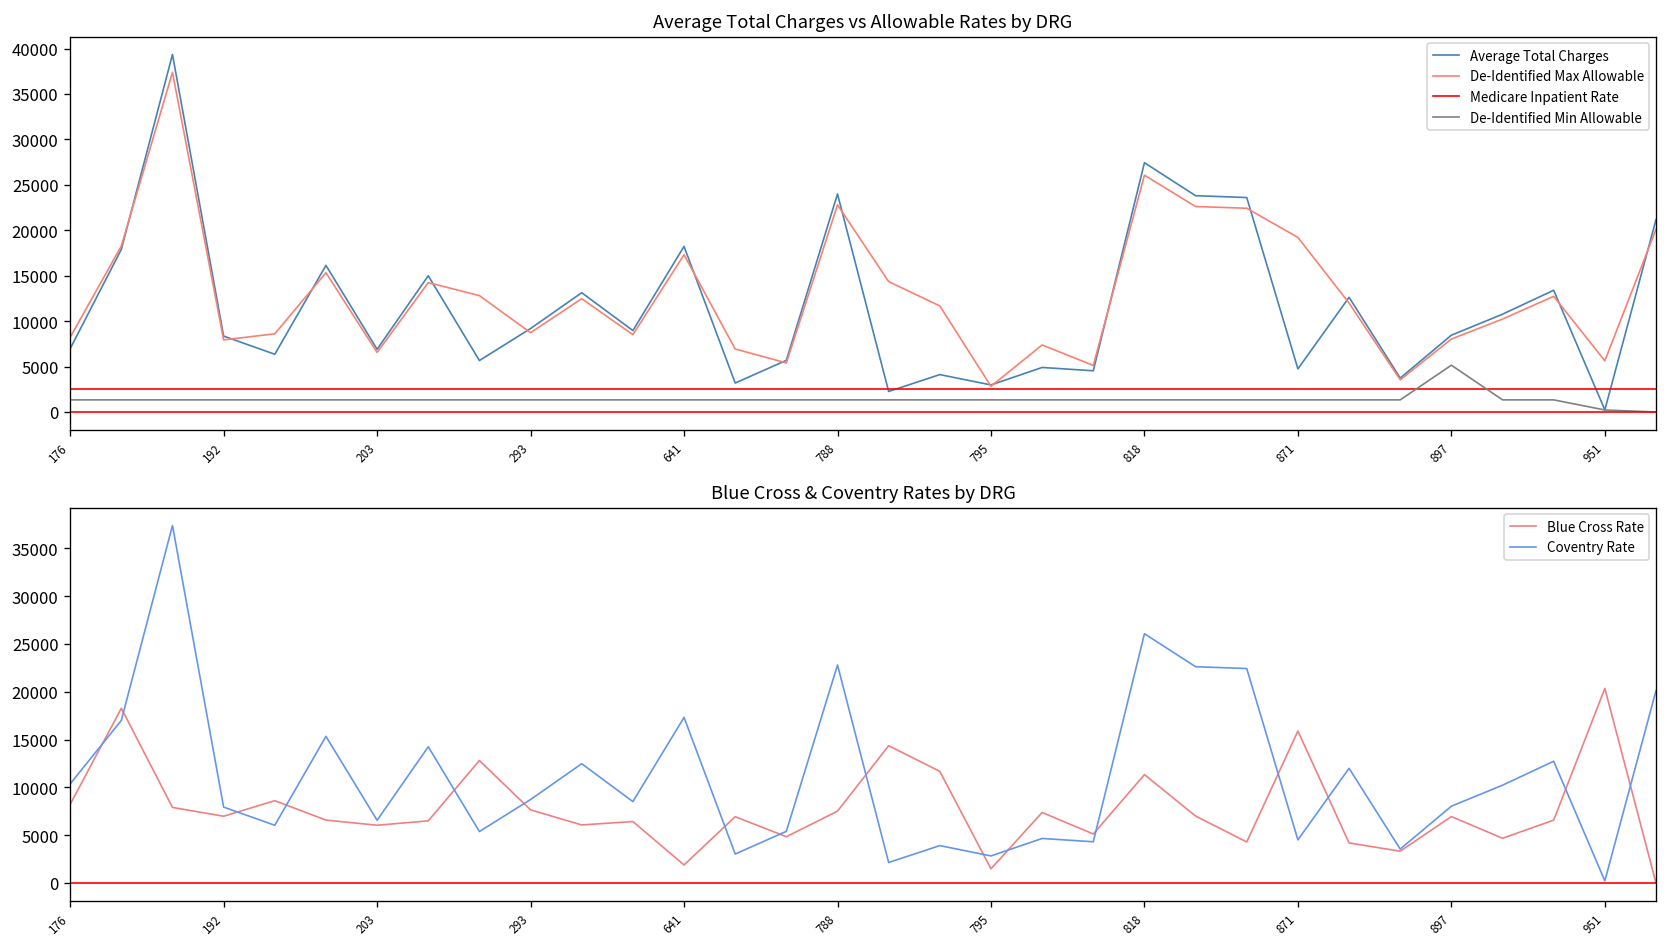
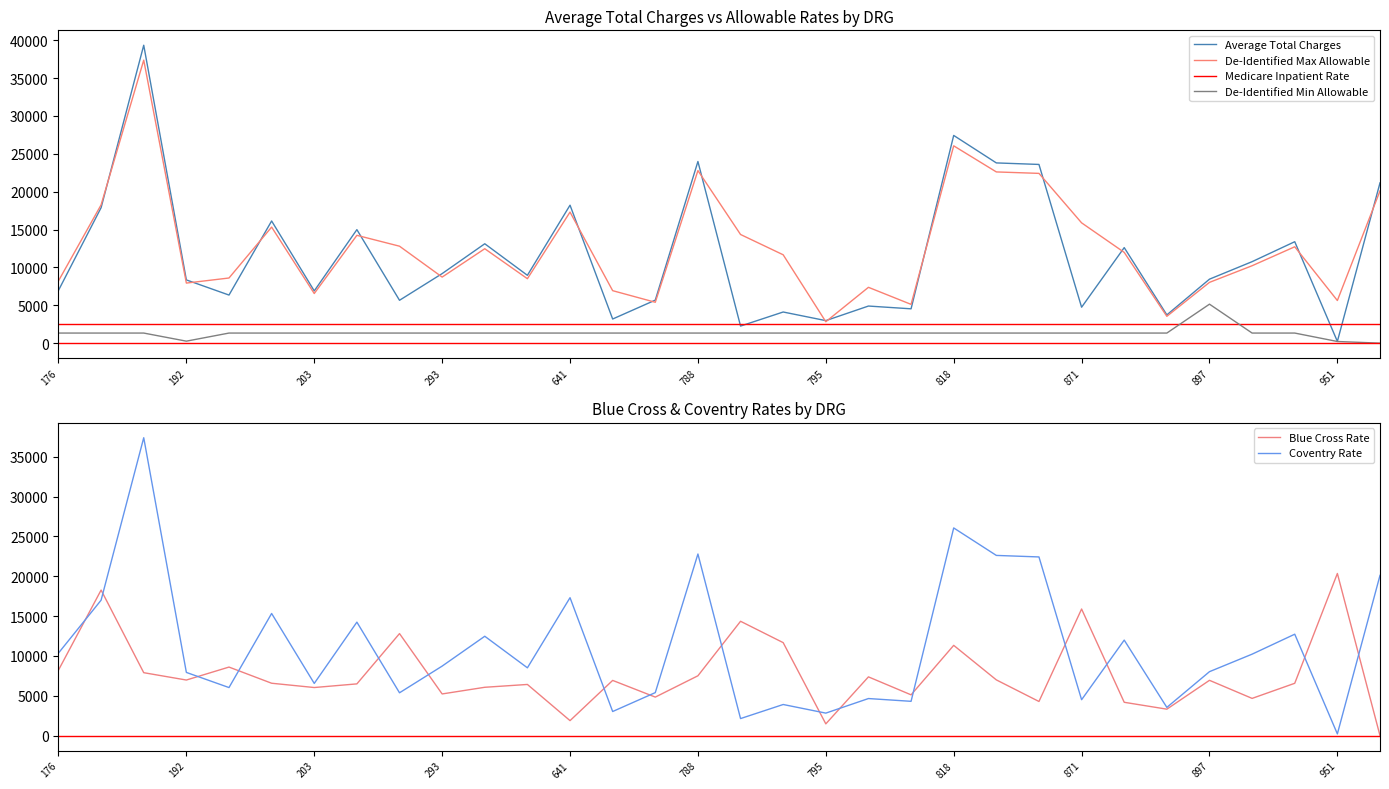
Average Total Charges vs Allowable Rates by DRG, De-Identified Min Allowable, 192: 1000 -> 0
Average Total Charges vs Allowable Rates by DRG, De-Identified Max Allowable, 871: 19000 -> 16000
Blue Cross & Coventry Rates by DRG, Blue Cross Rate, 293: 8000 -> 5000
